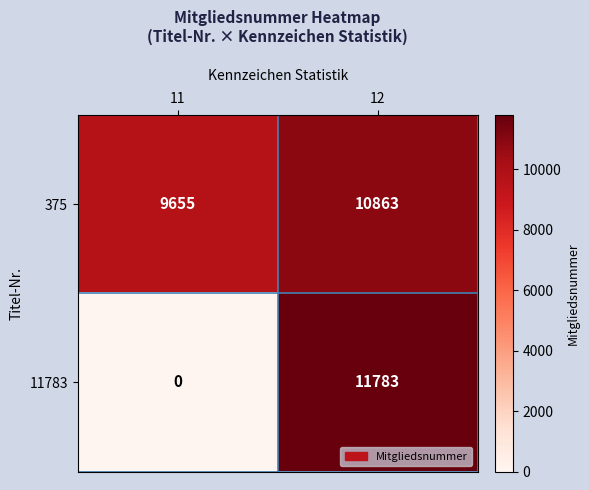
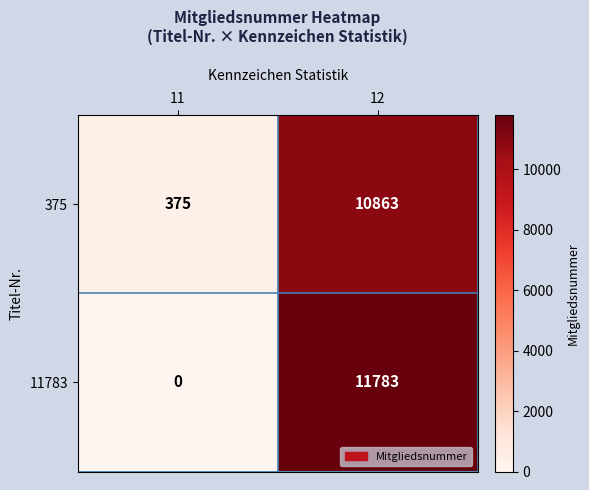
375, 11: 9655 -> 375
